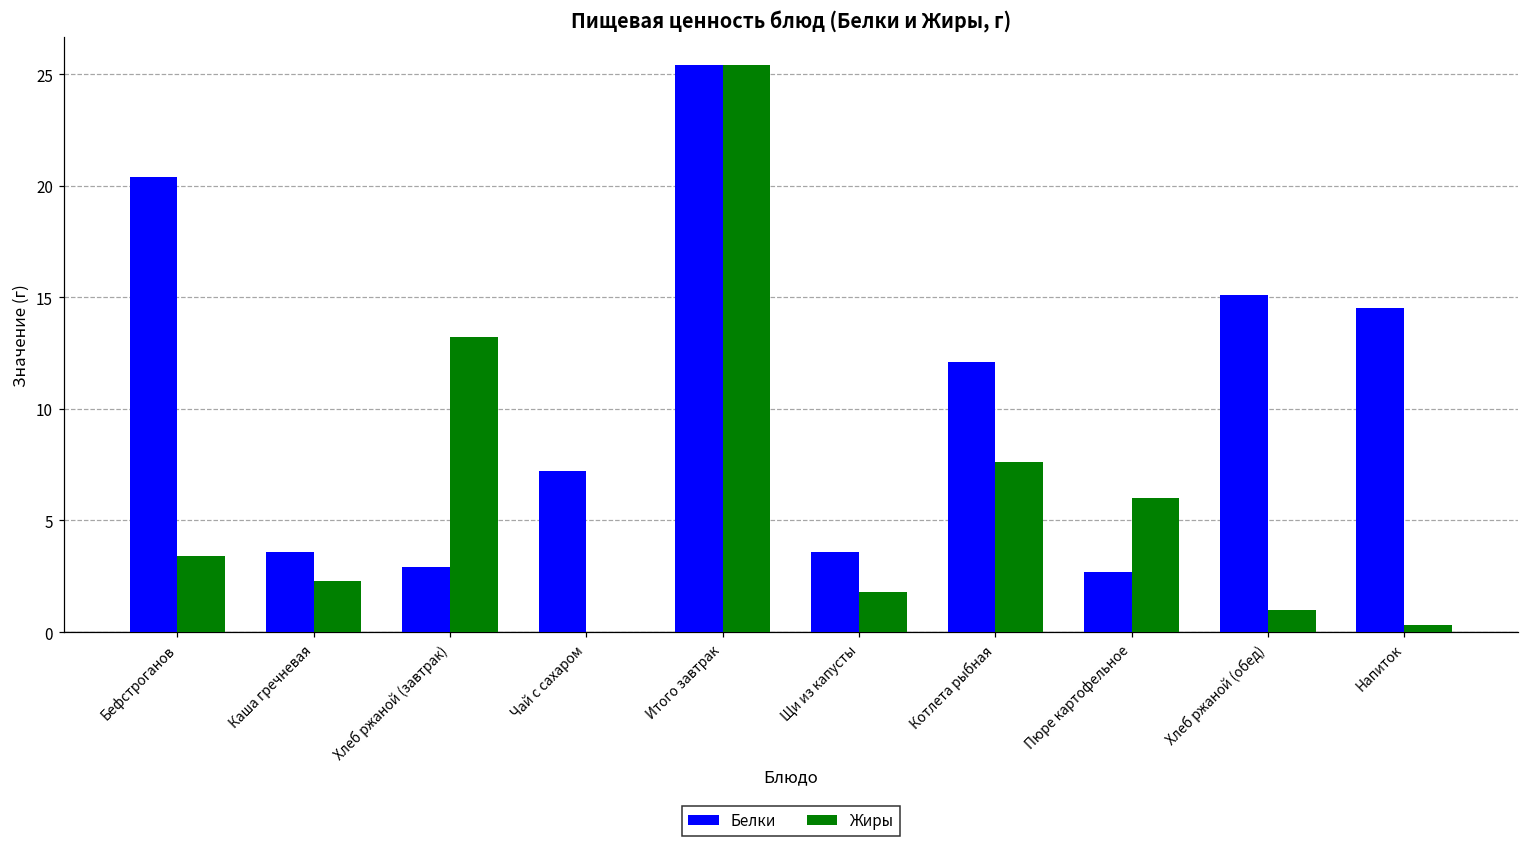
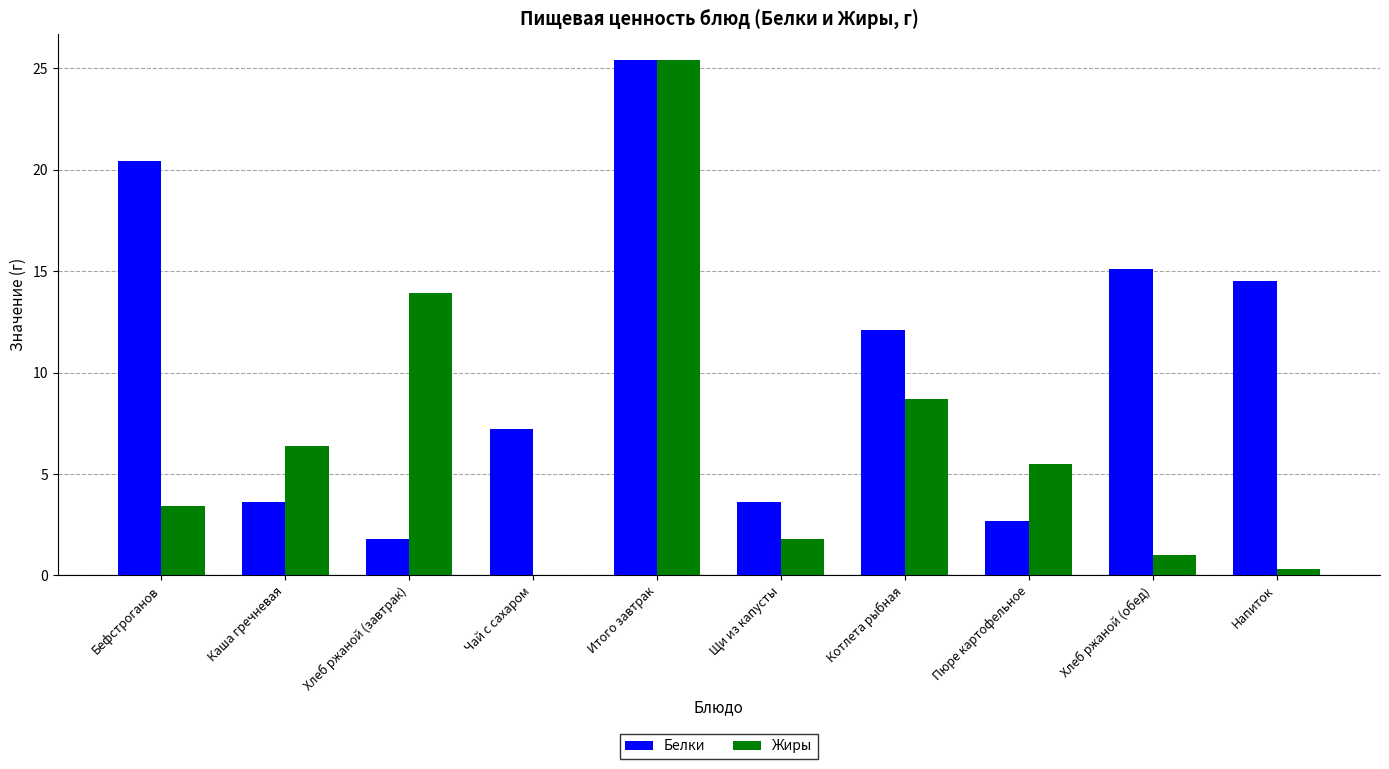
Жиры, Каша гречневая: 2.3 -> 6.4
Белки, Хлеб ржаной (завтрак): 2.9 -> 1.8
Жиры, Хлеб ржаной (завтрак): 13.2 -> 13.9
Жиры, Котлета рыбная: 7.6 -> 8.7
Жиры, Пюре картофельное: 6.0 -> 5.5
